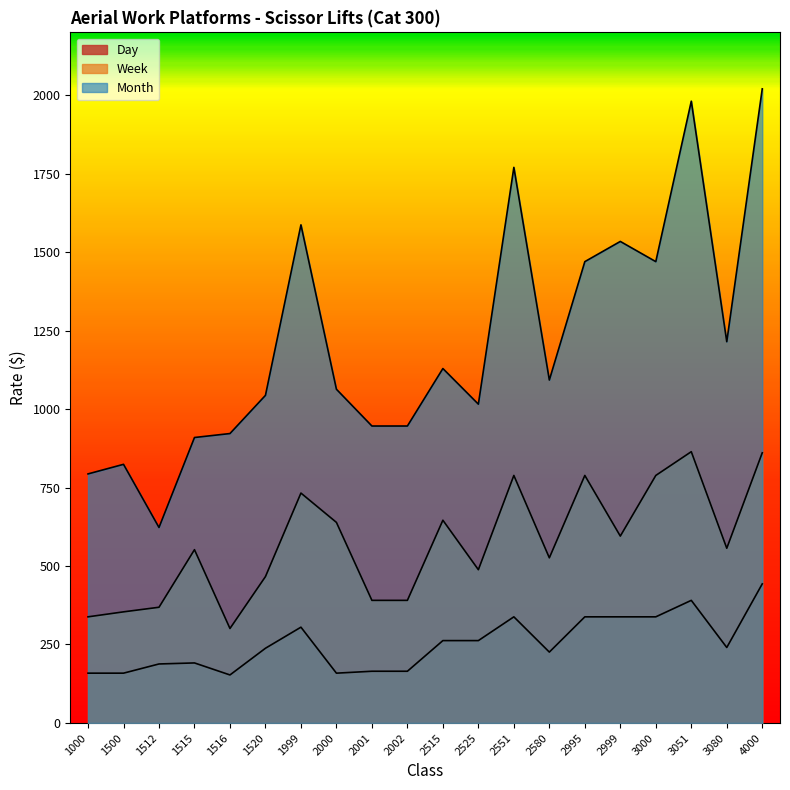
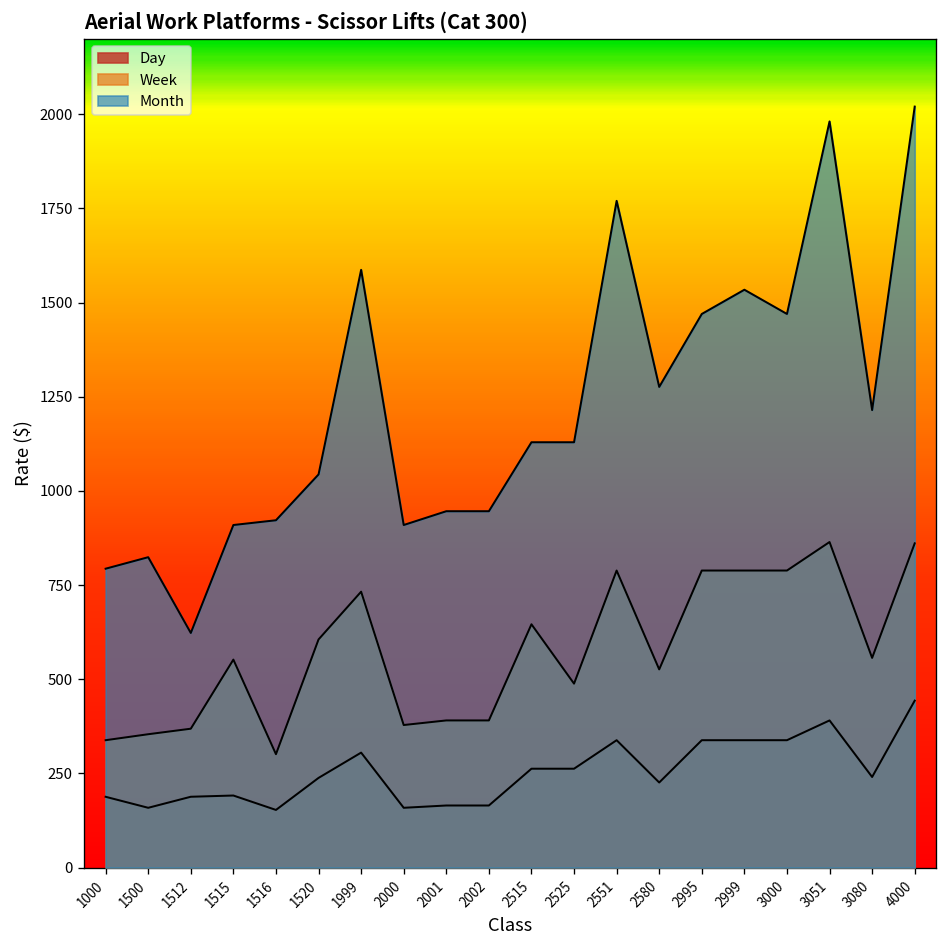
Day, 1000: 160 -> 190
Week, 1520: 470 -> 610
Week, 2000: 640 -> 380
Month, 2000: 1060 -> 910
Month, 2525: 1020 -> 1130
Month, 2580: 1090 -> 1280
Week, 2999: 600 -> 790
